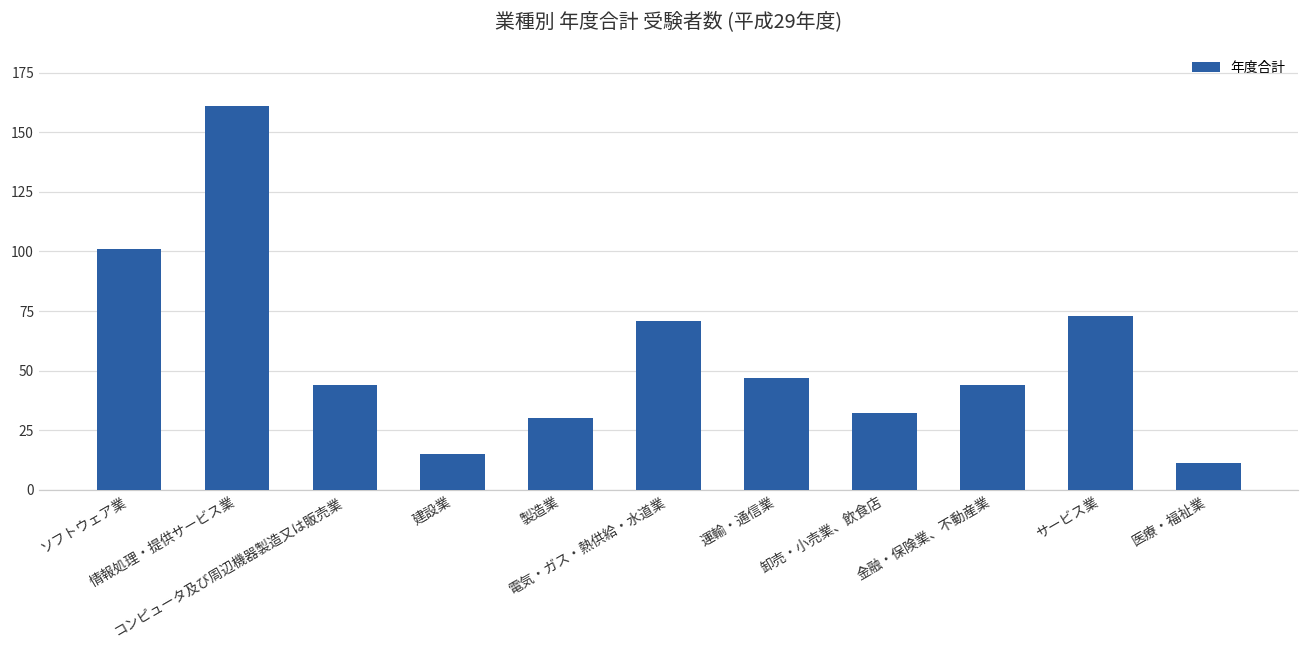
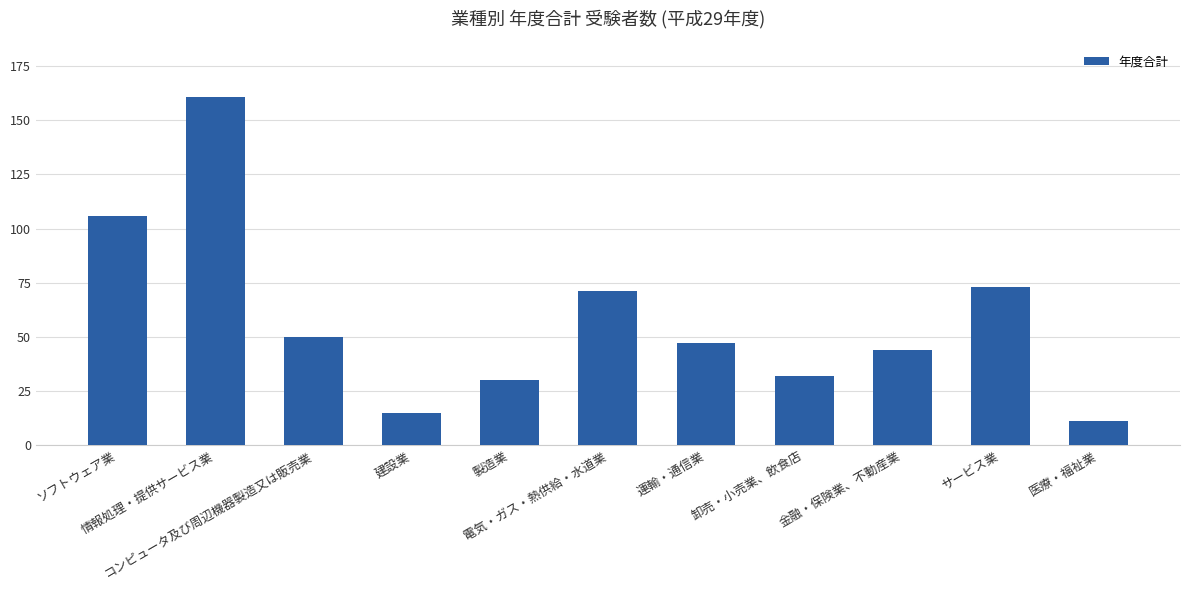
ソフトウェア業: 101 -> 106
コンピュータ及び周辺機器製造又は販売業: 44 -> 50
